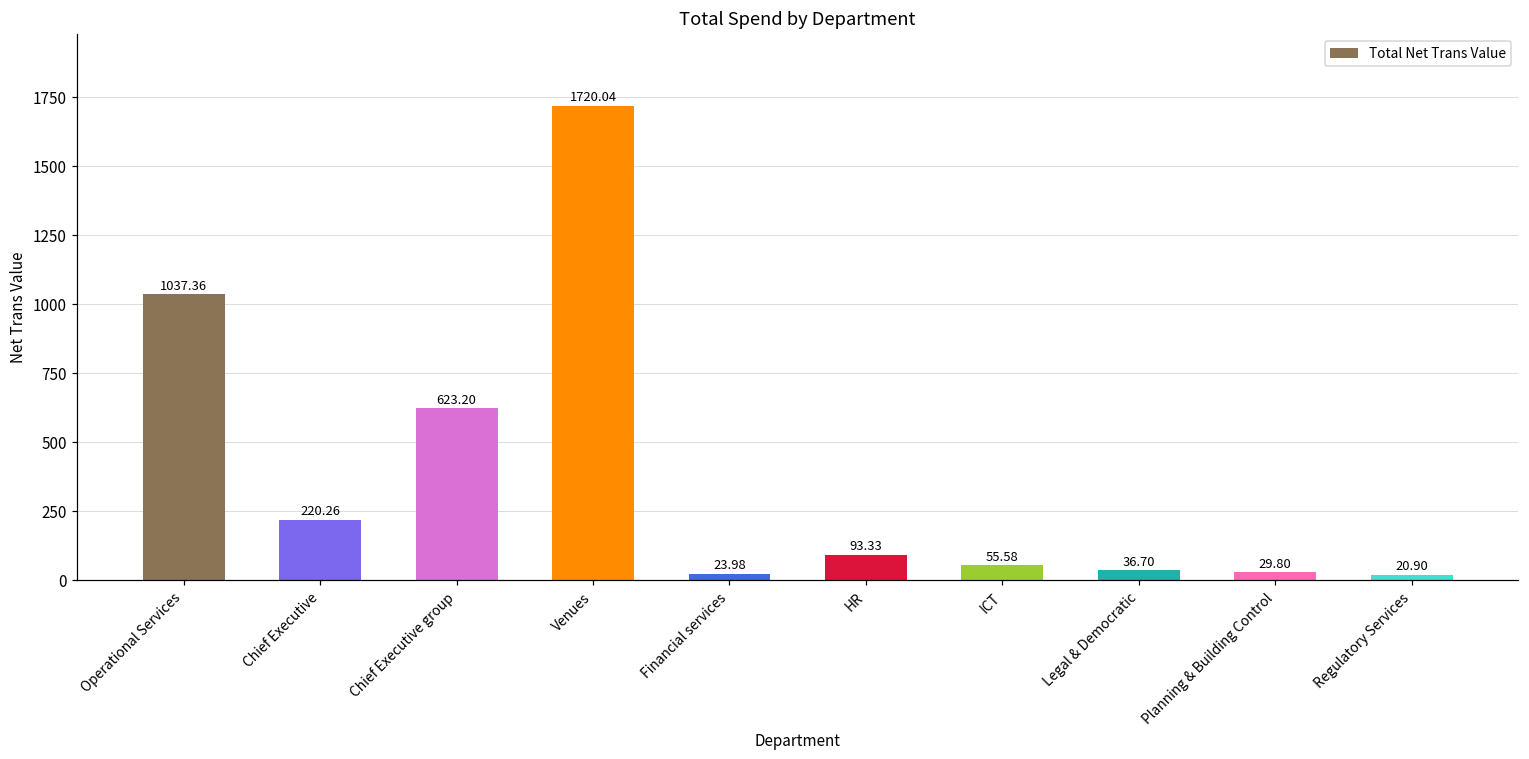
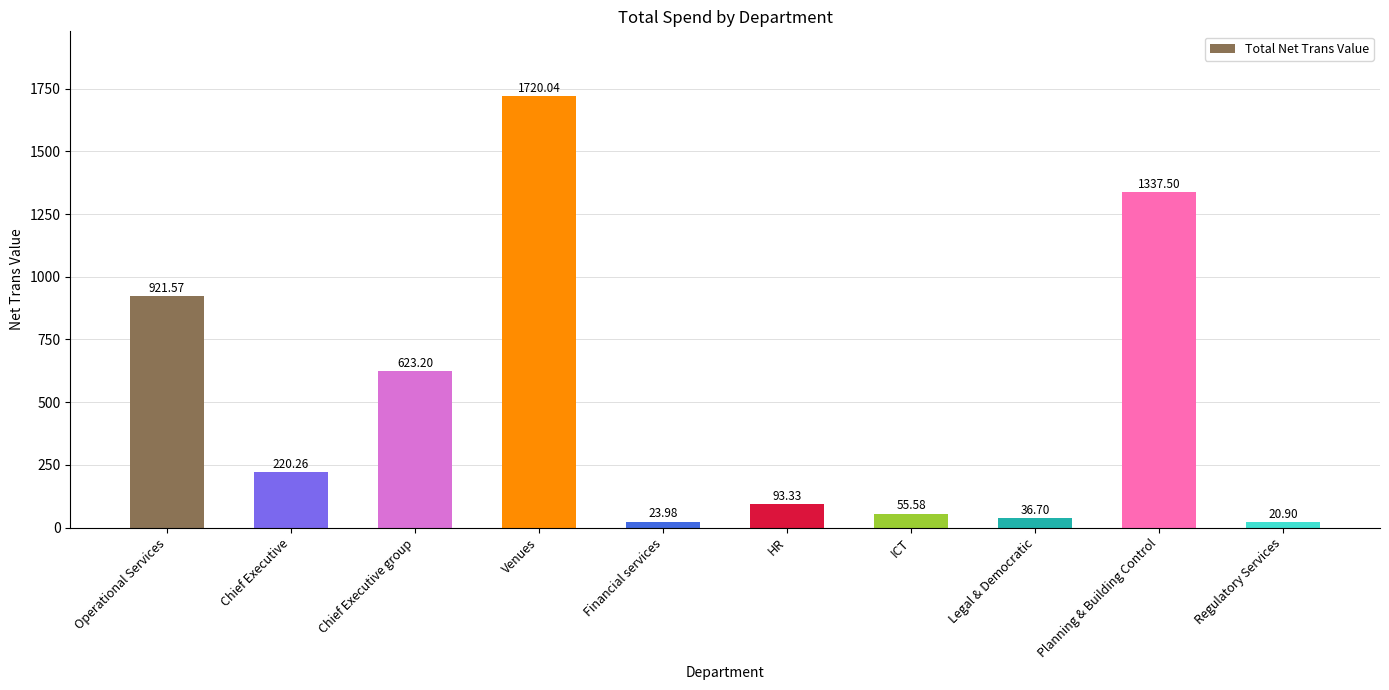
Operational Services: 1037.36 -> 921.57
Planning & Building Control: 29.80 -> 1337.50
